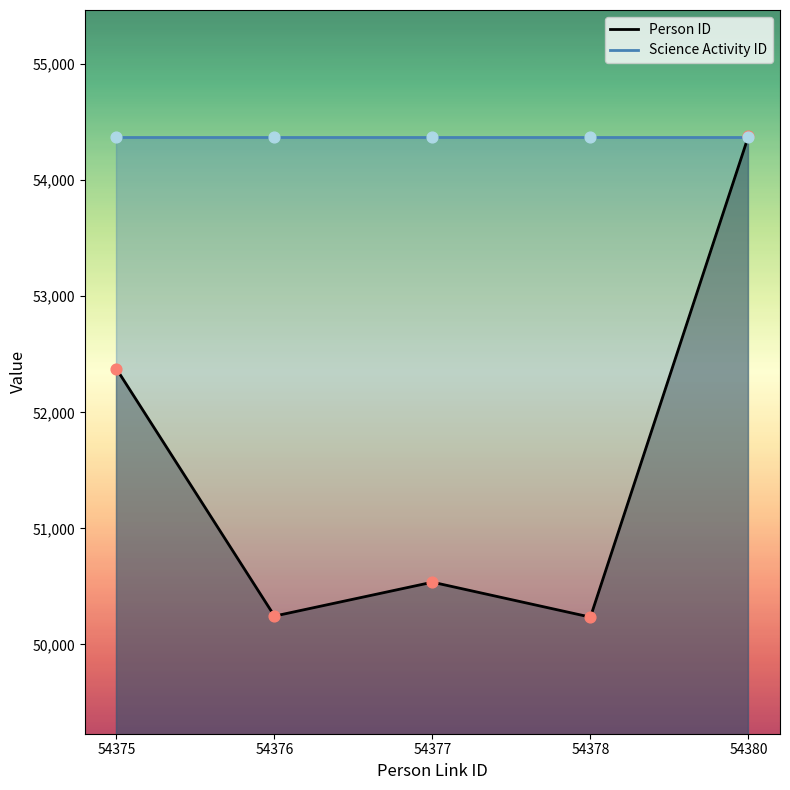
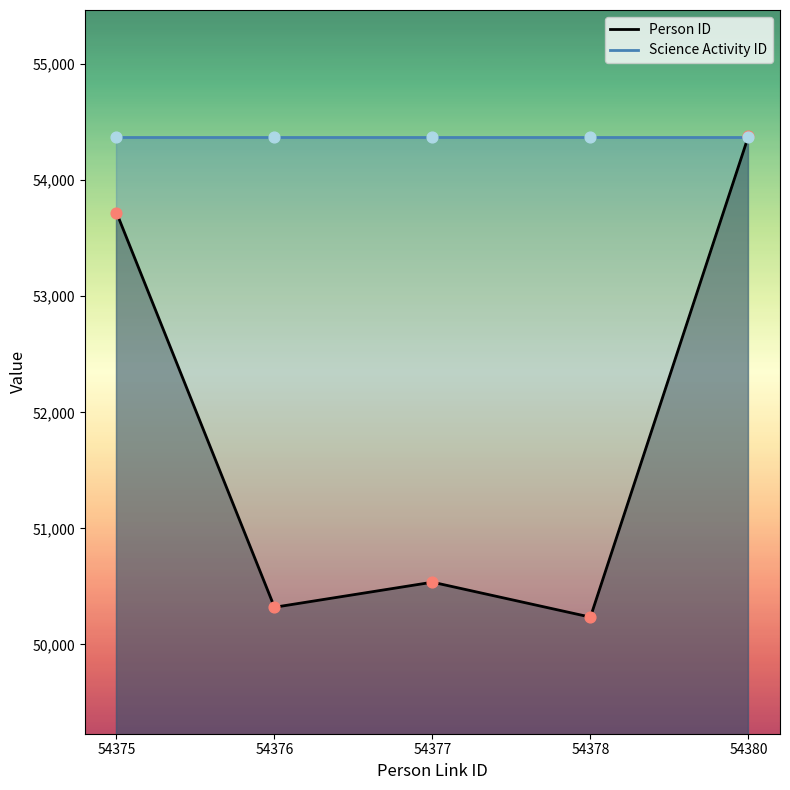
Person ID, 54375: 52,370 -> 53,720
Person ID, 54376: 50,240 -> 50,320
